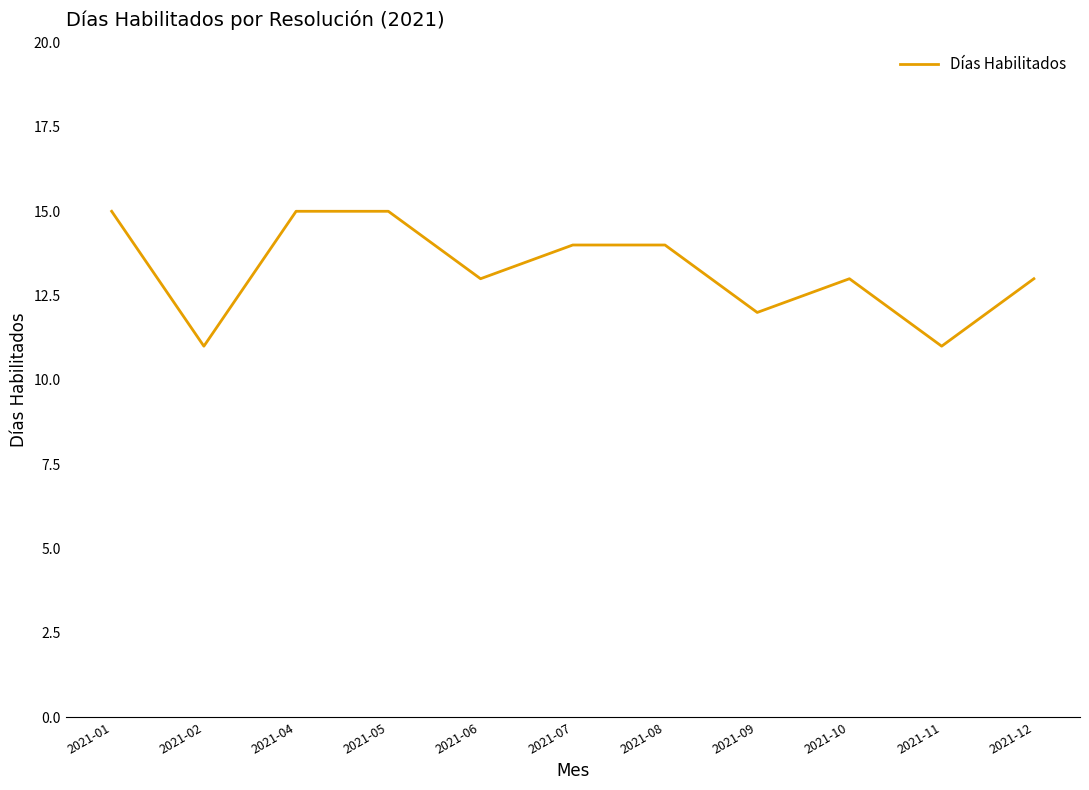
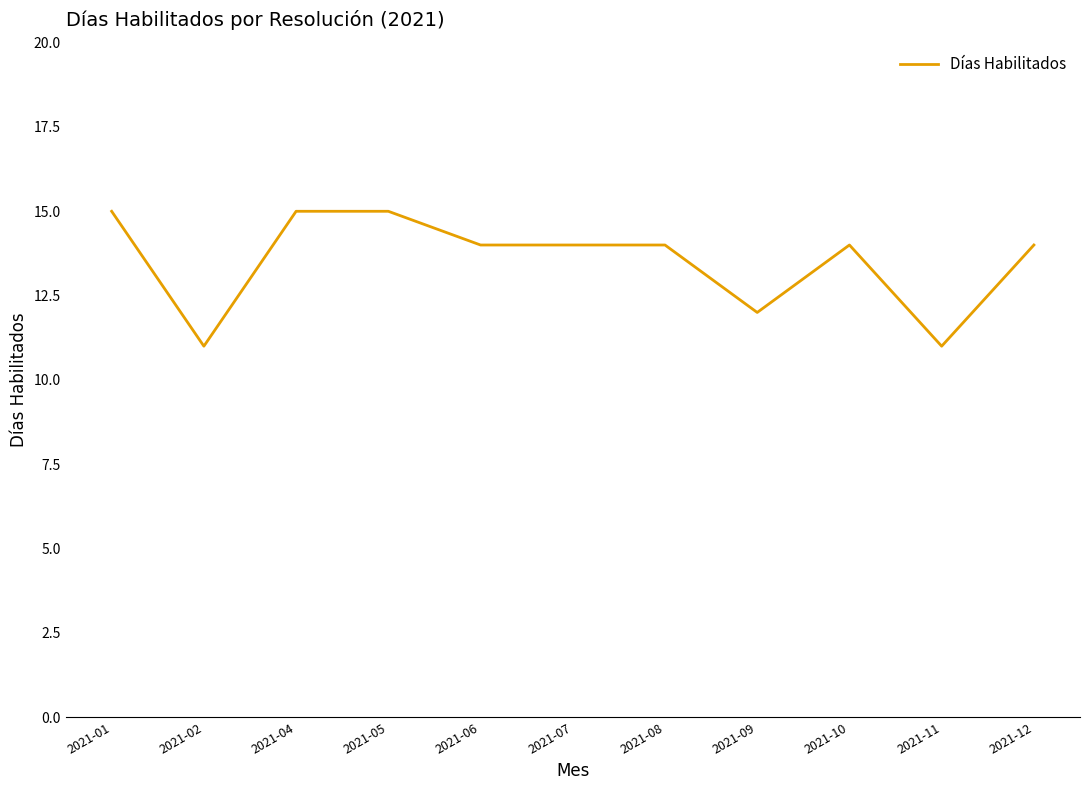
2021-06: 13 -> 14
2021-10: 13 -> 14
2021-12: 13 -> 14
